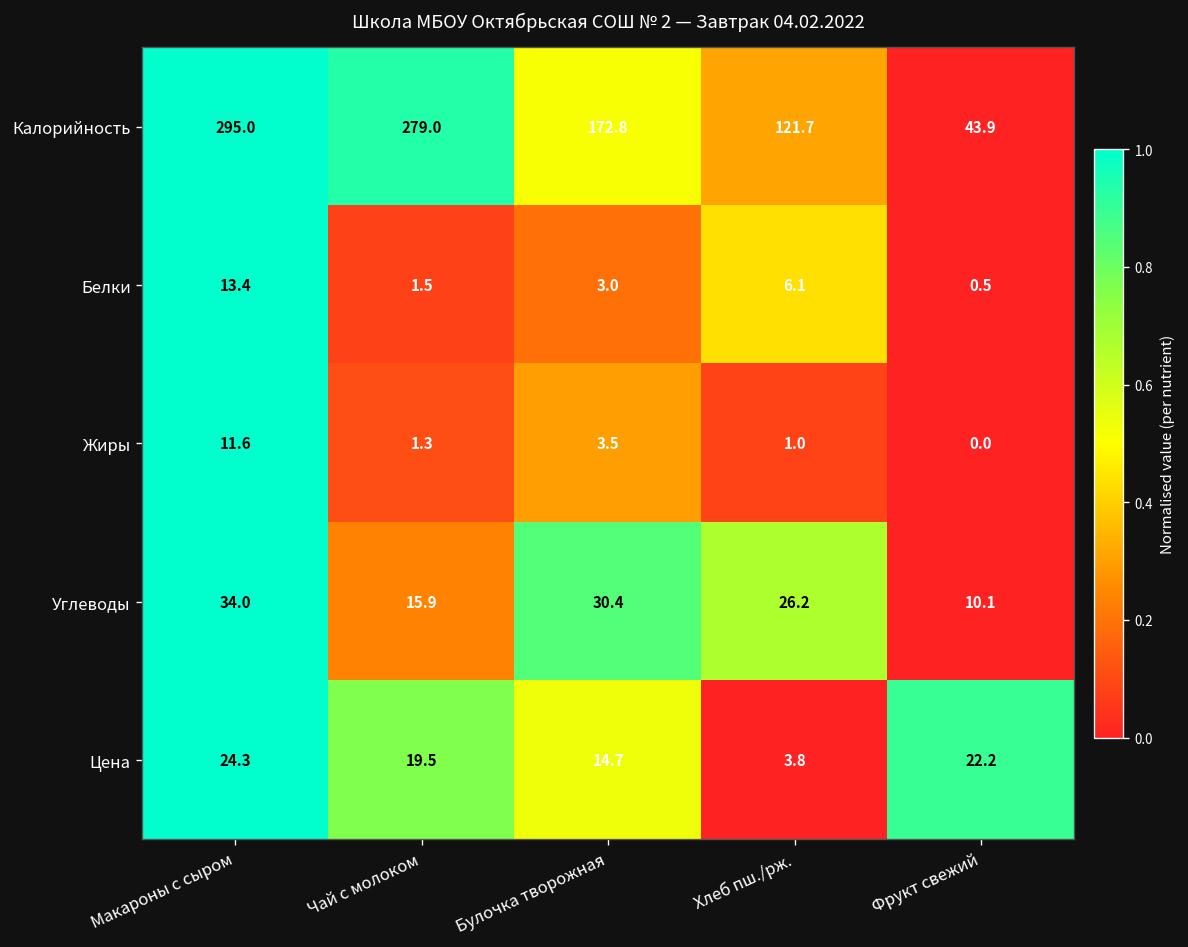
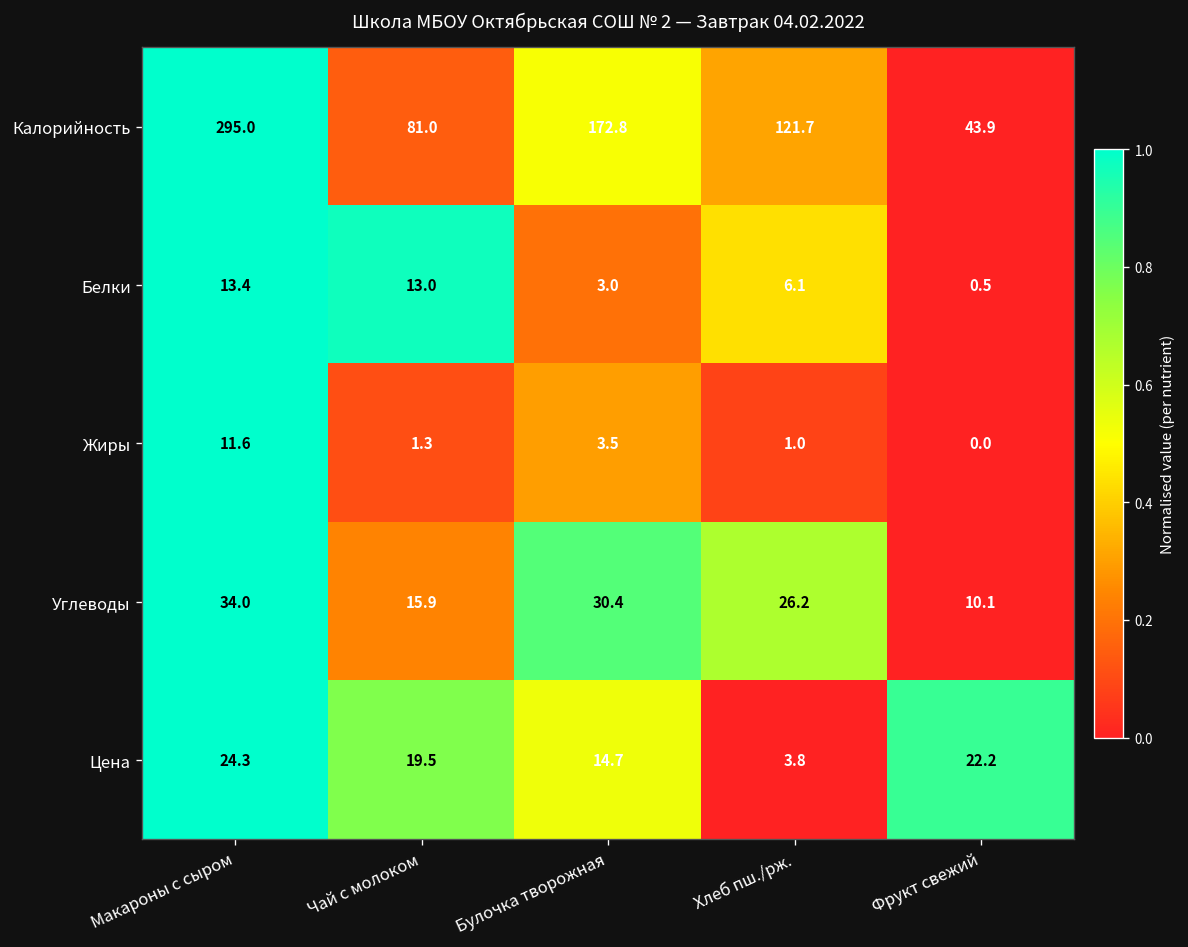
Калорийность, Чай с молоком: 279.0 -> 81.0
Белки, Чай с молоком: 1.5 -> 13.0
